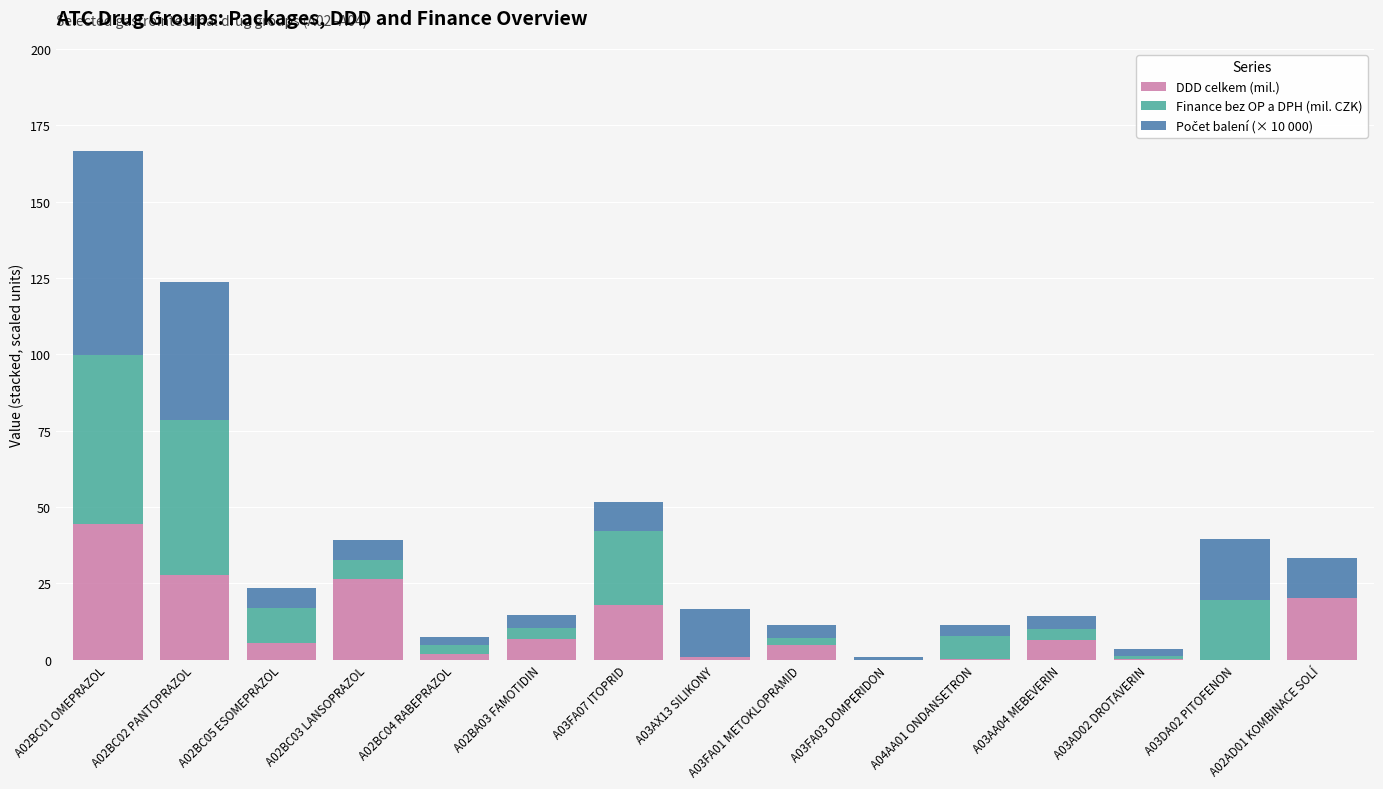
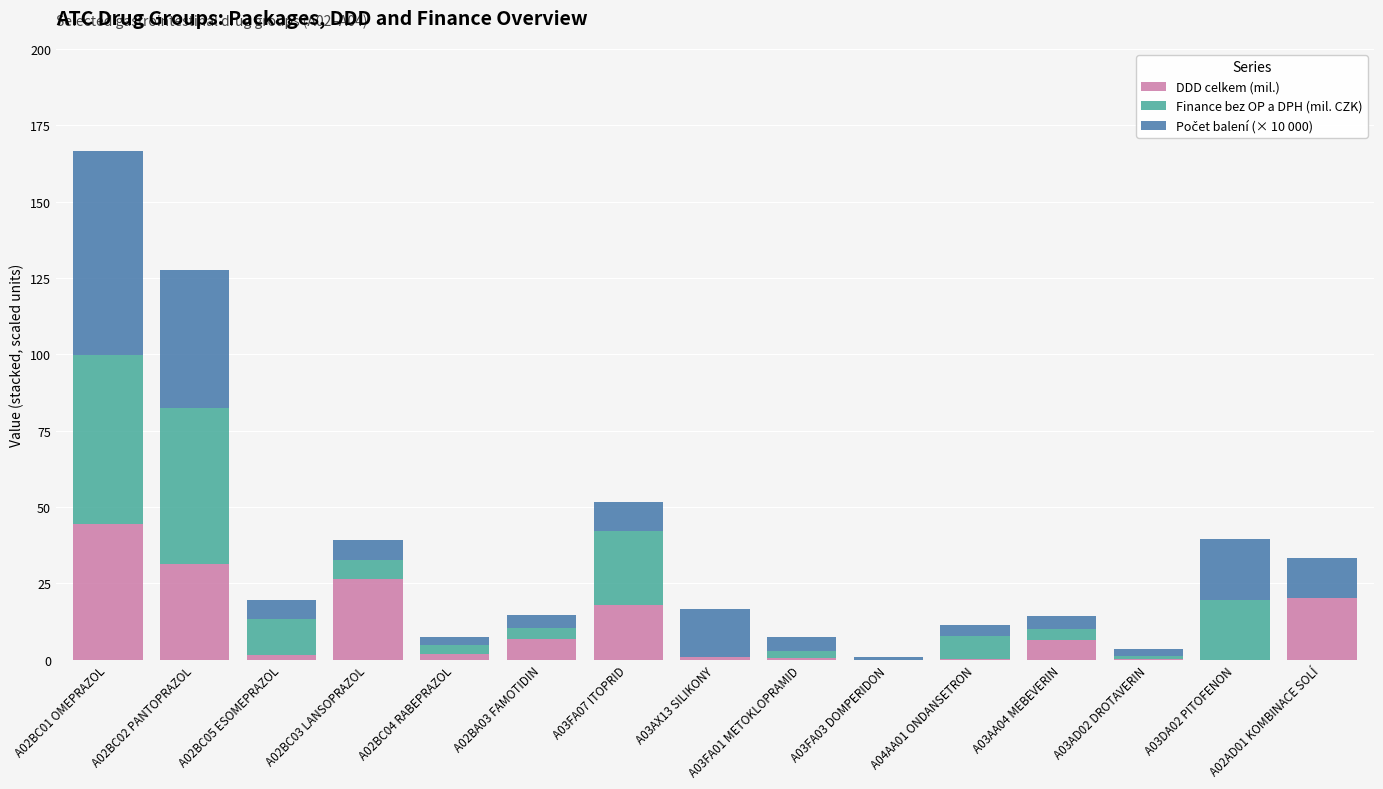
DDD celkem (mil.), A02BC02 PANTOPRAZOL: 28 -> 31
DDD celkem (mil.), A02BC05 ESOMEPRAZOL: 5 -> 2
DDD celkem (mil.), A03FA01 METOKLOPRAMID: 5 -> 1
